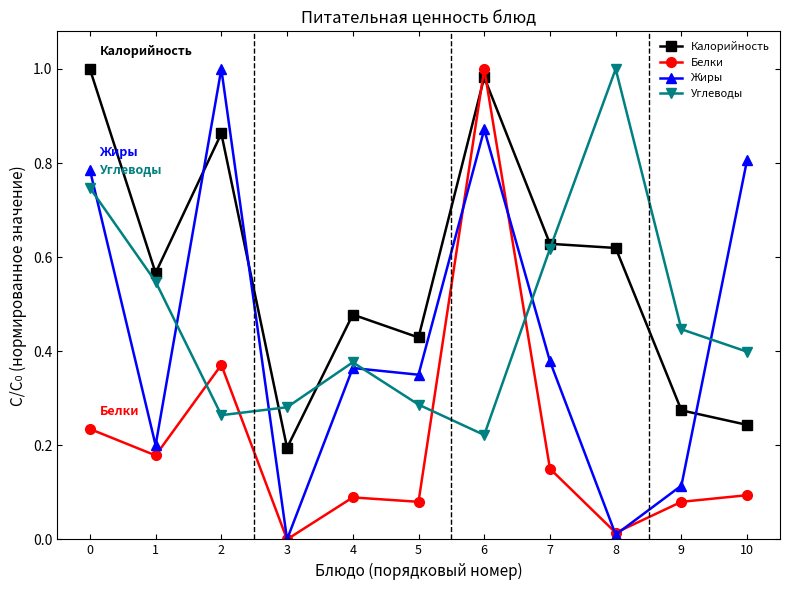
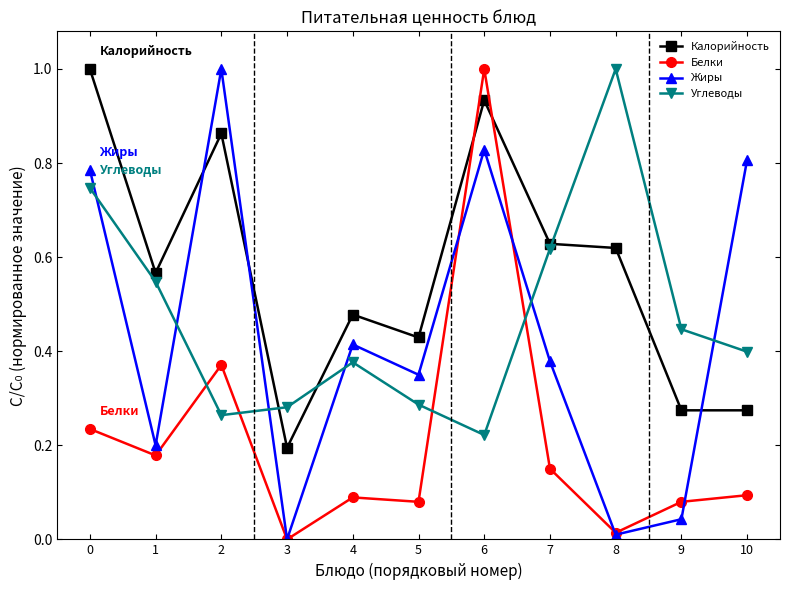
Жиры, 4: 0.36 -> 0.41
Калорийность, 6: 0.98 -> 0.93
Жиры, 6: 0.87 -> 0.83
Жиры, 9: 0.11 -> 0.04
Калорийность, 10: 0.24 -> 0.27
